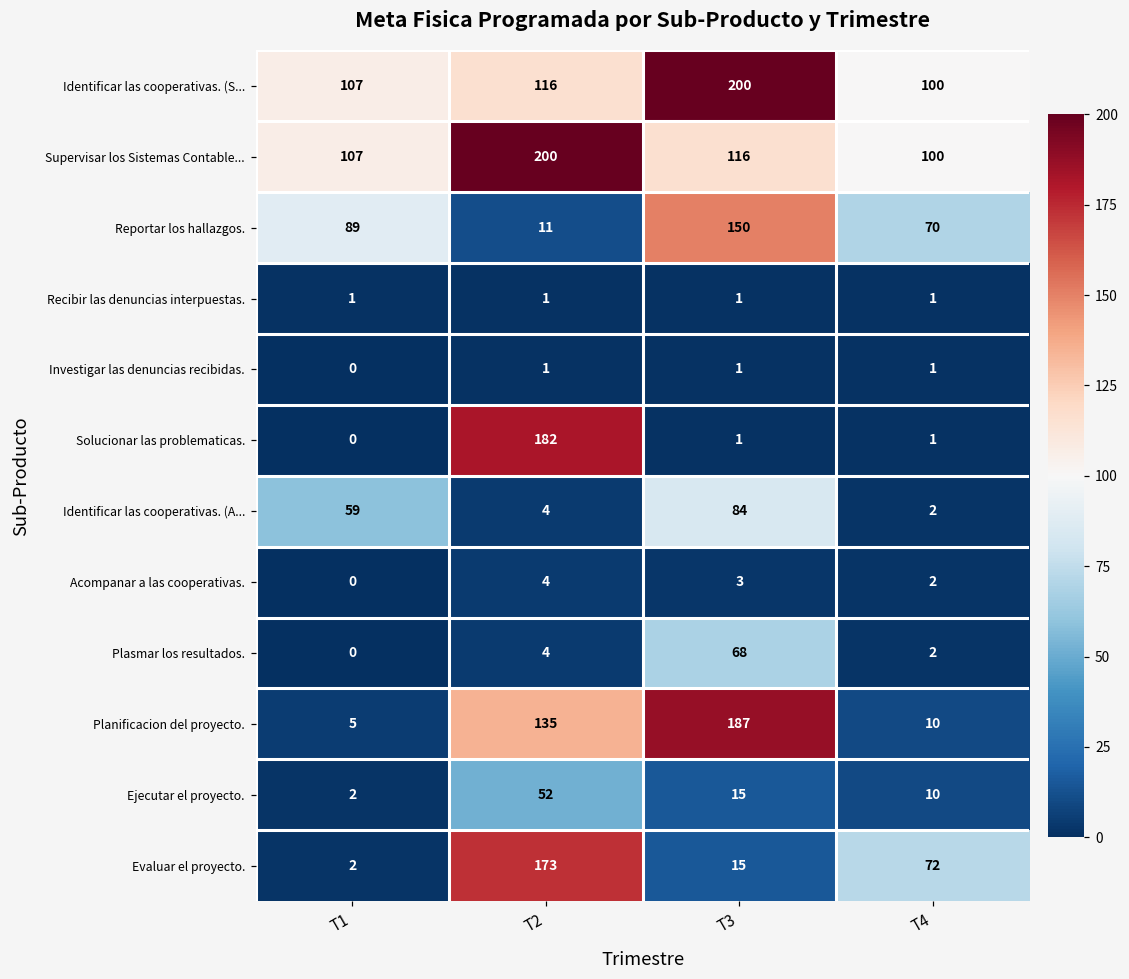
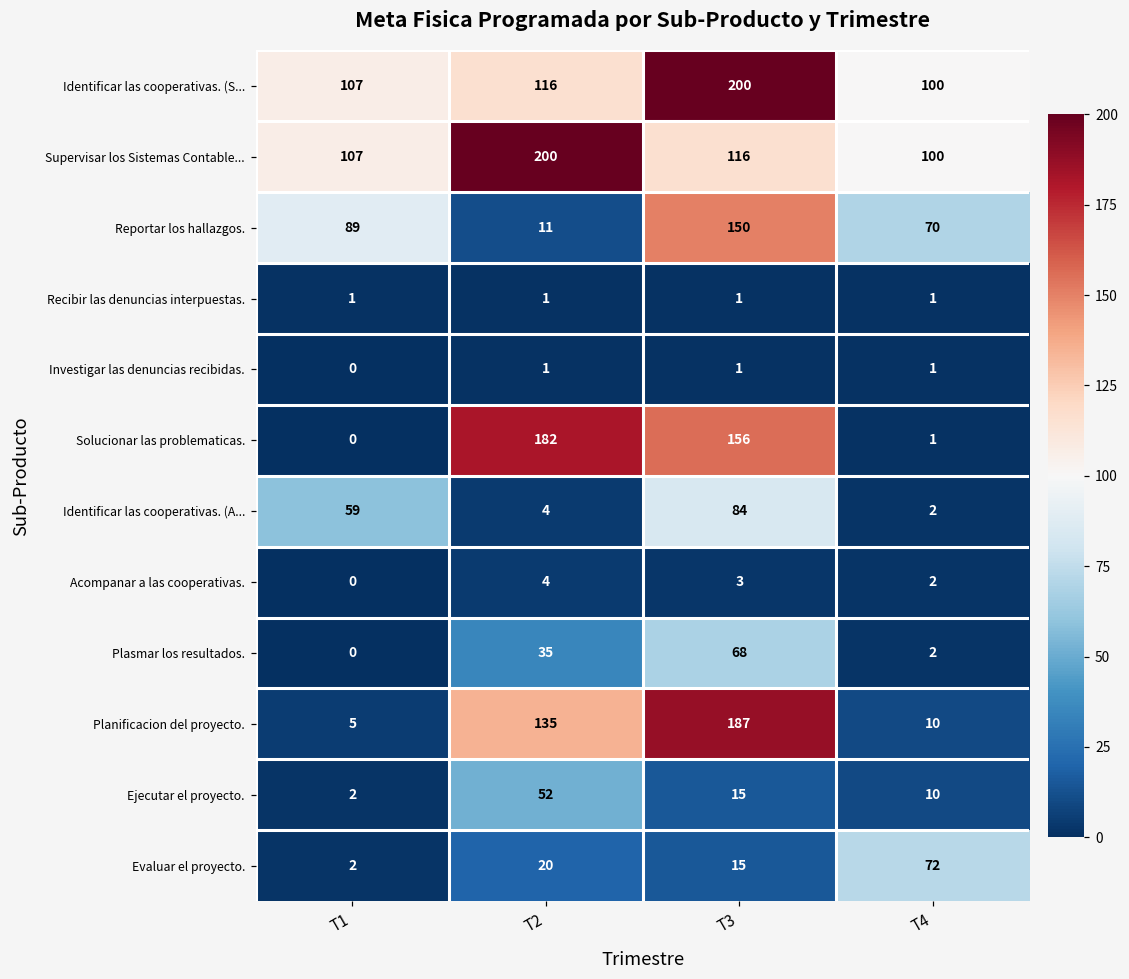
Solucionar las problematicas., T3: 1 -> 156
Plasmar los resultados., T2: 4 -> 35
Evaluar el proyecto., T2: 173 -> 20
